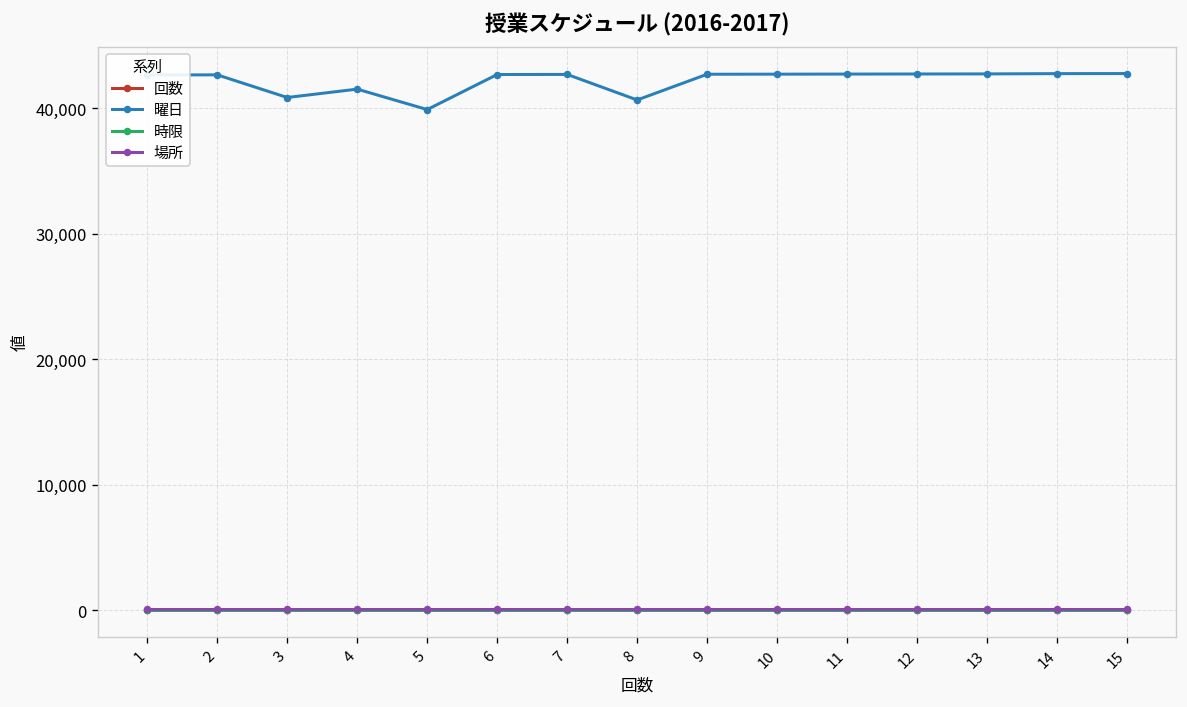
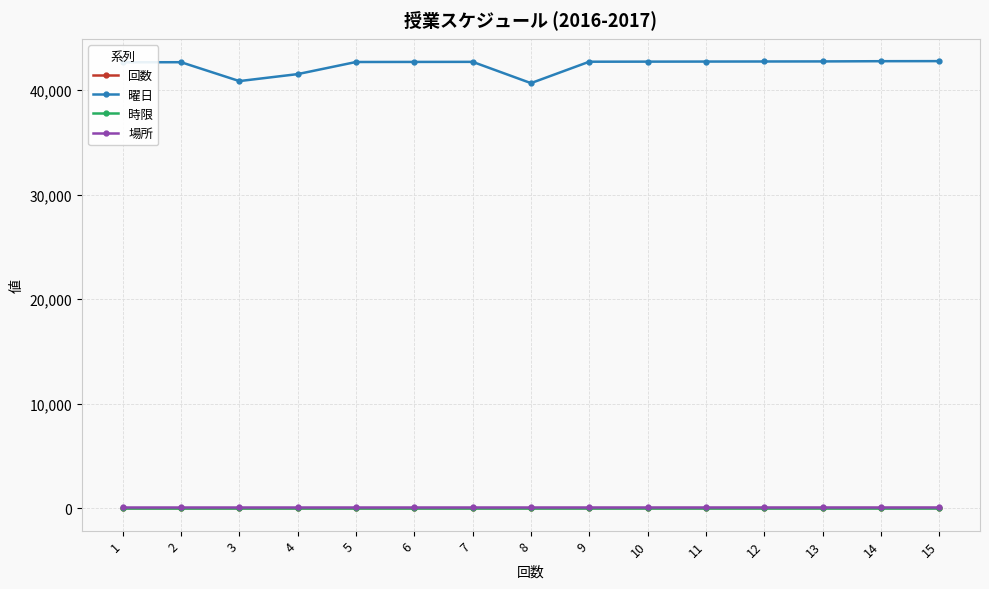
曜日, 5: 39,900 -> 42,700
